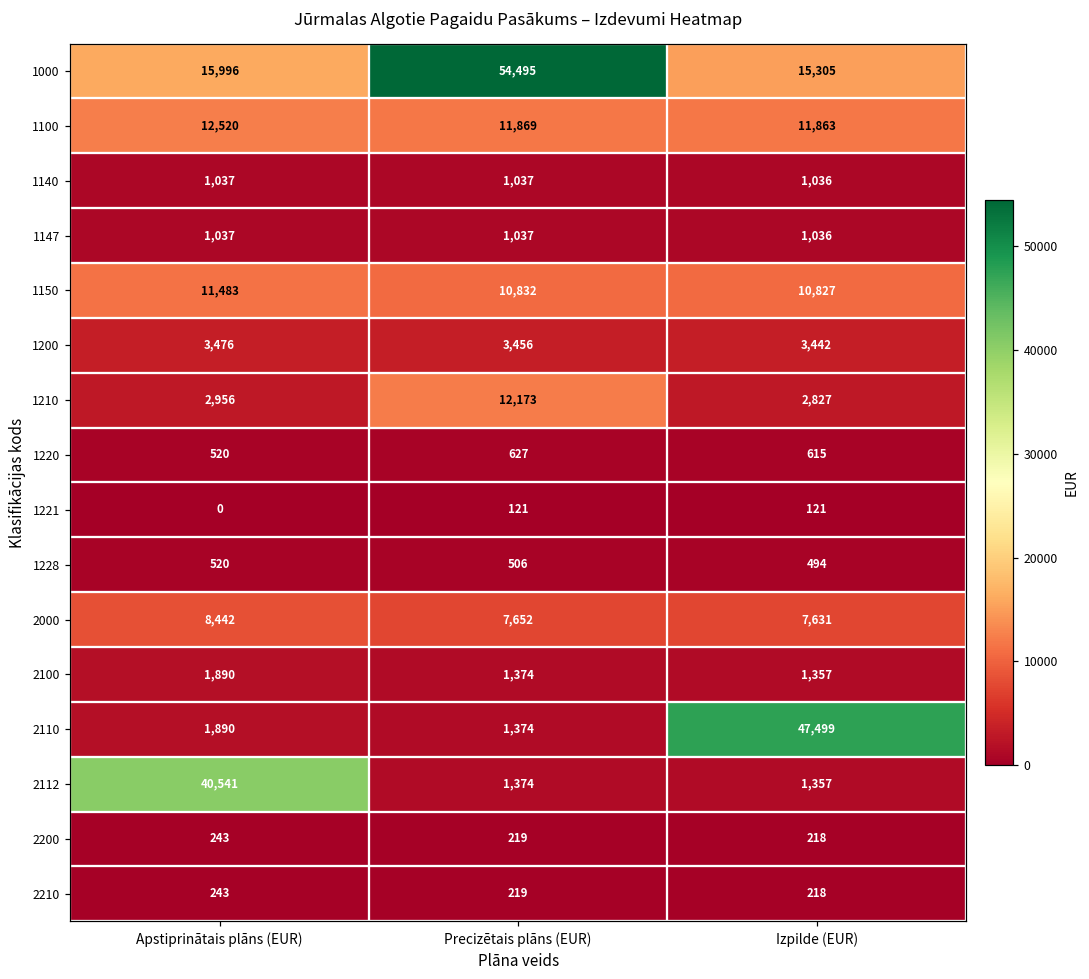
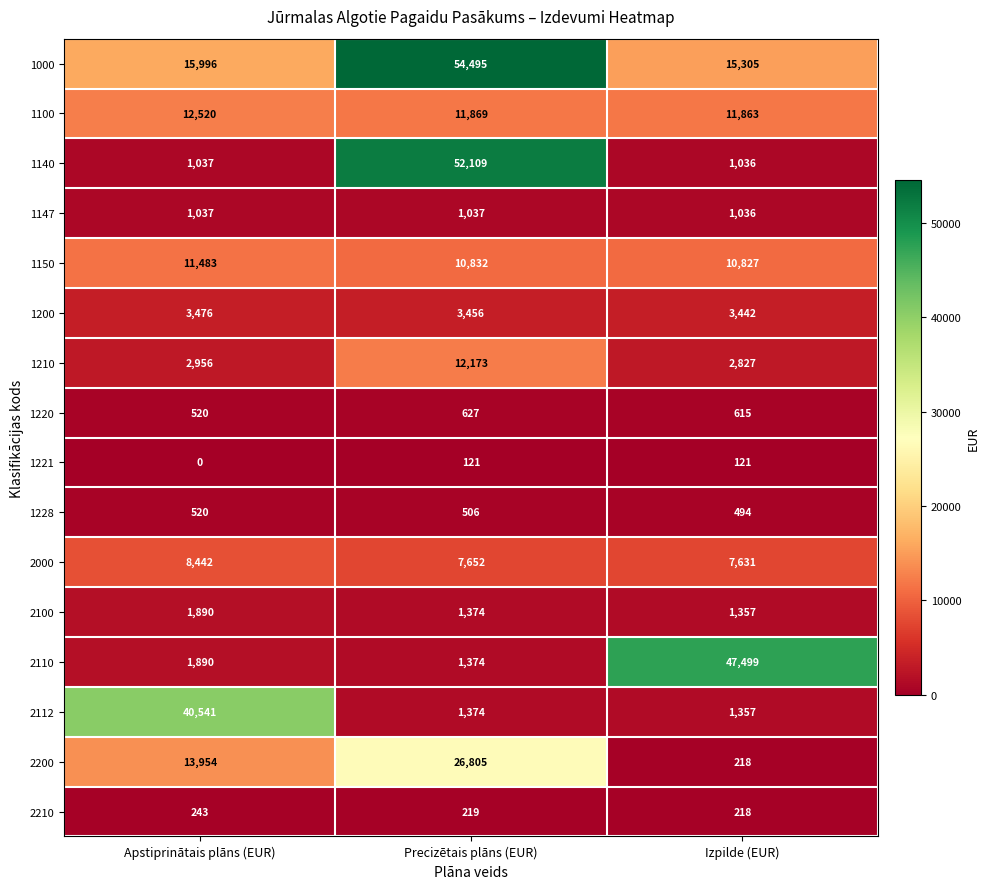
1140, Precizētais plāns (EUR): 1,037 -> 52,109
2200, Apstiprinātais plāns (EUR): 243 -> 13,954
2200, Precizētais plāns (EUR): 219 -> 26,805
